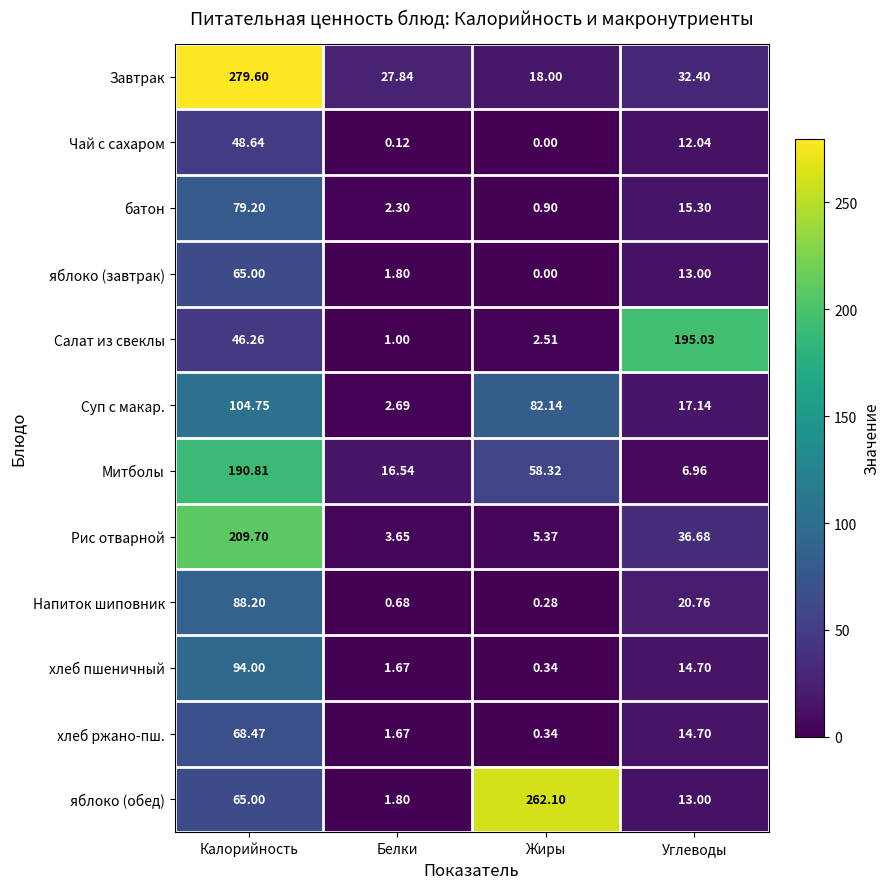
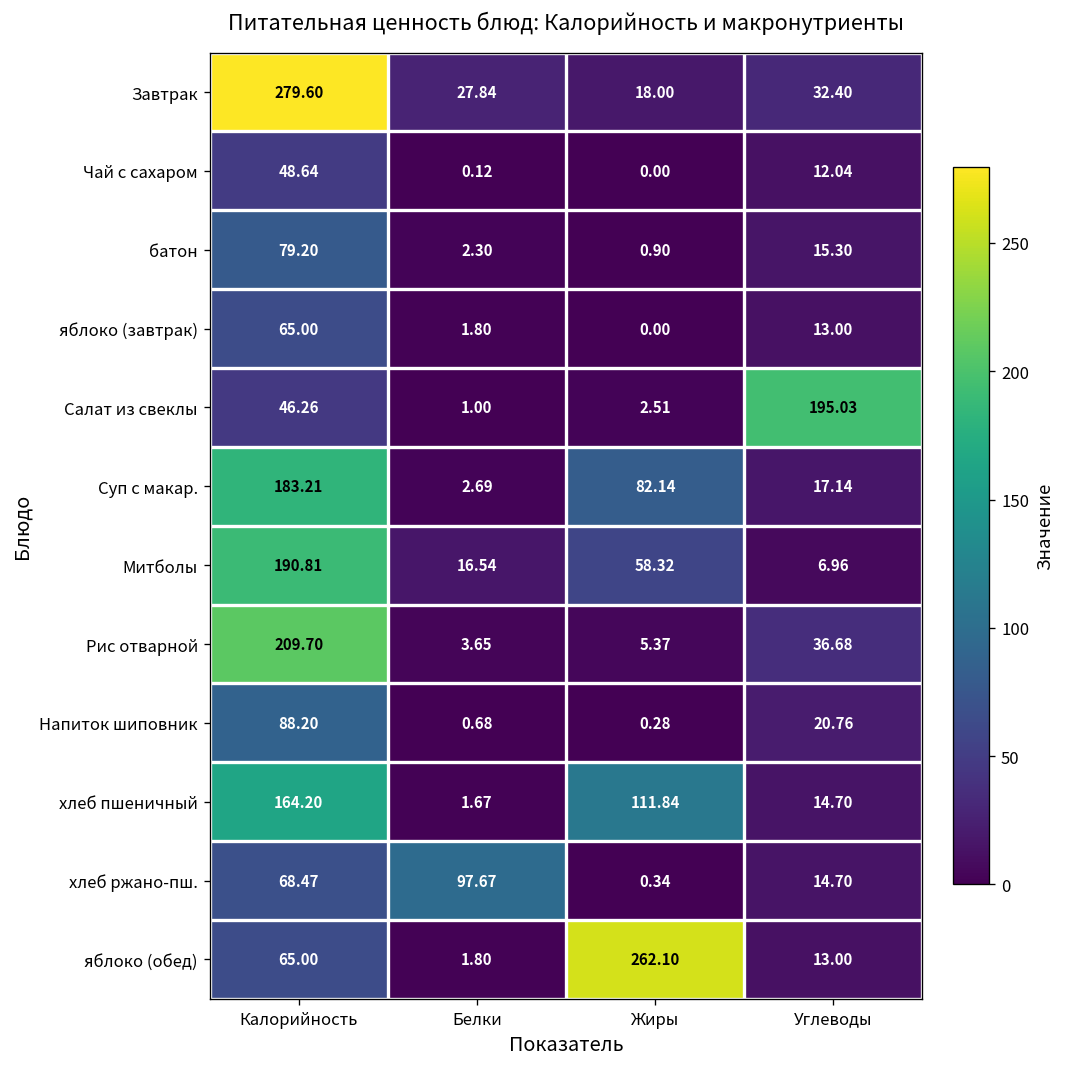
Суп с макар., Калорийность: 104.75 -> 183.21
хлеб пшеничный, Калорийность: 94.00 -> 164.20
хлеб пшеничный, Жиры: 0.34 -> 111.84
хлеб ржано-пш., Белки: 1.67 -> 97.67
